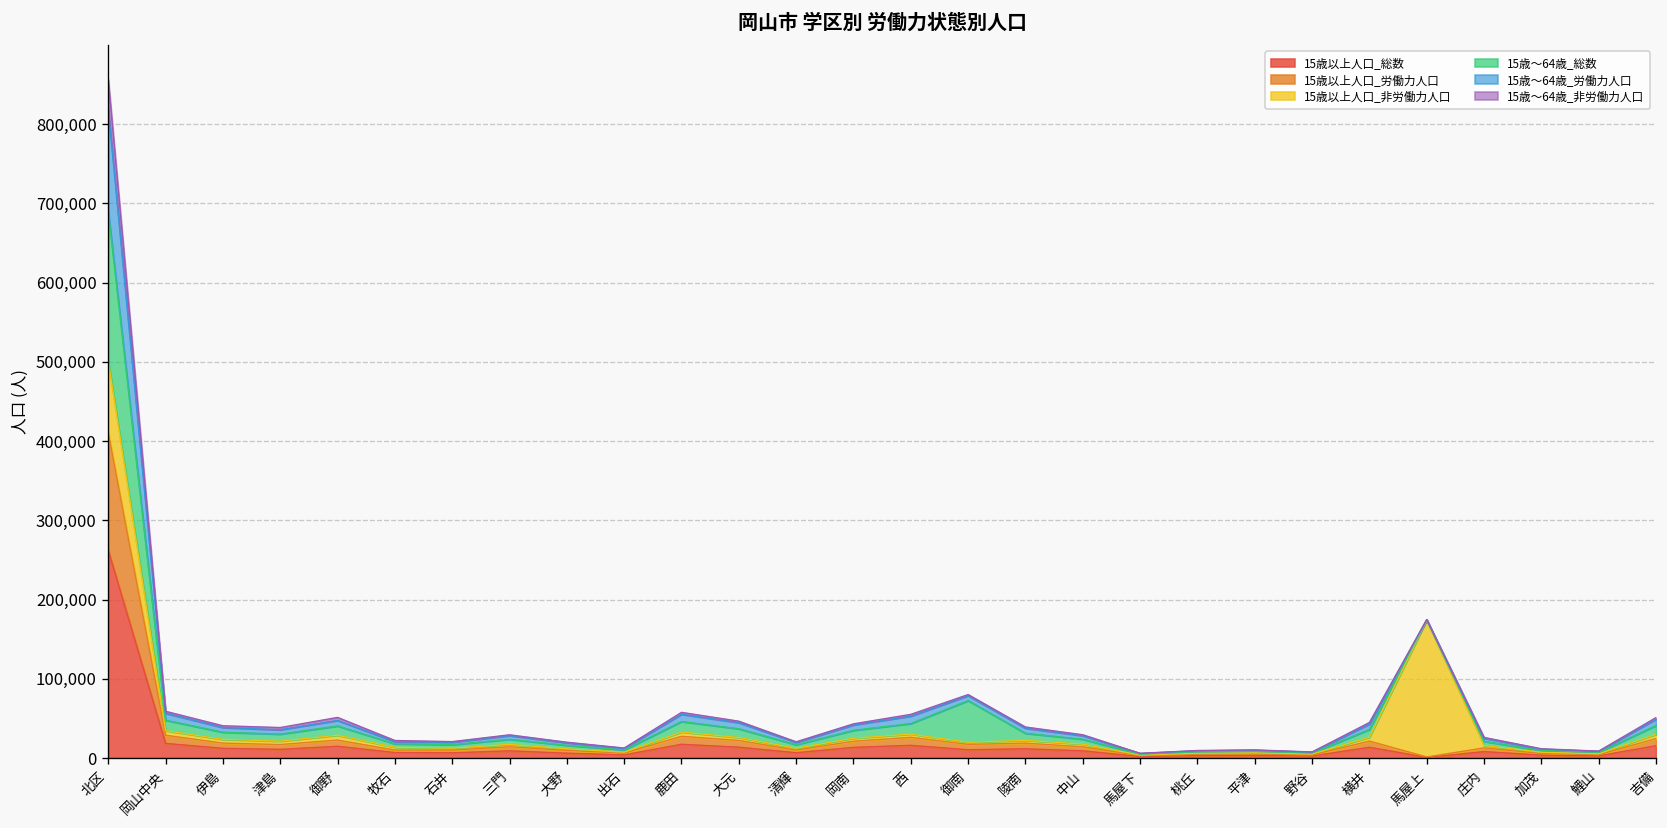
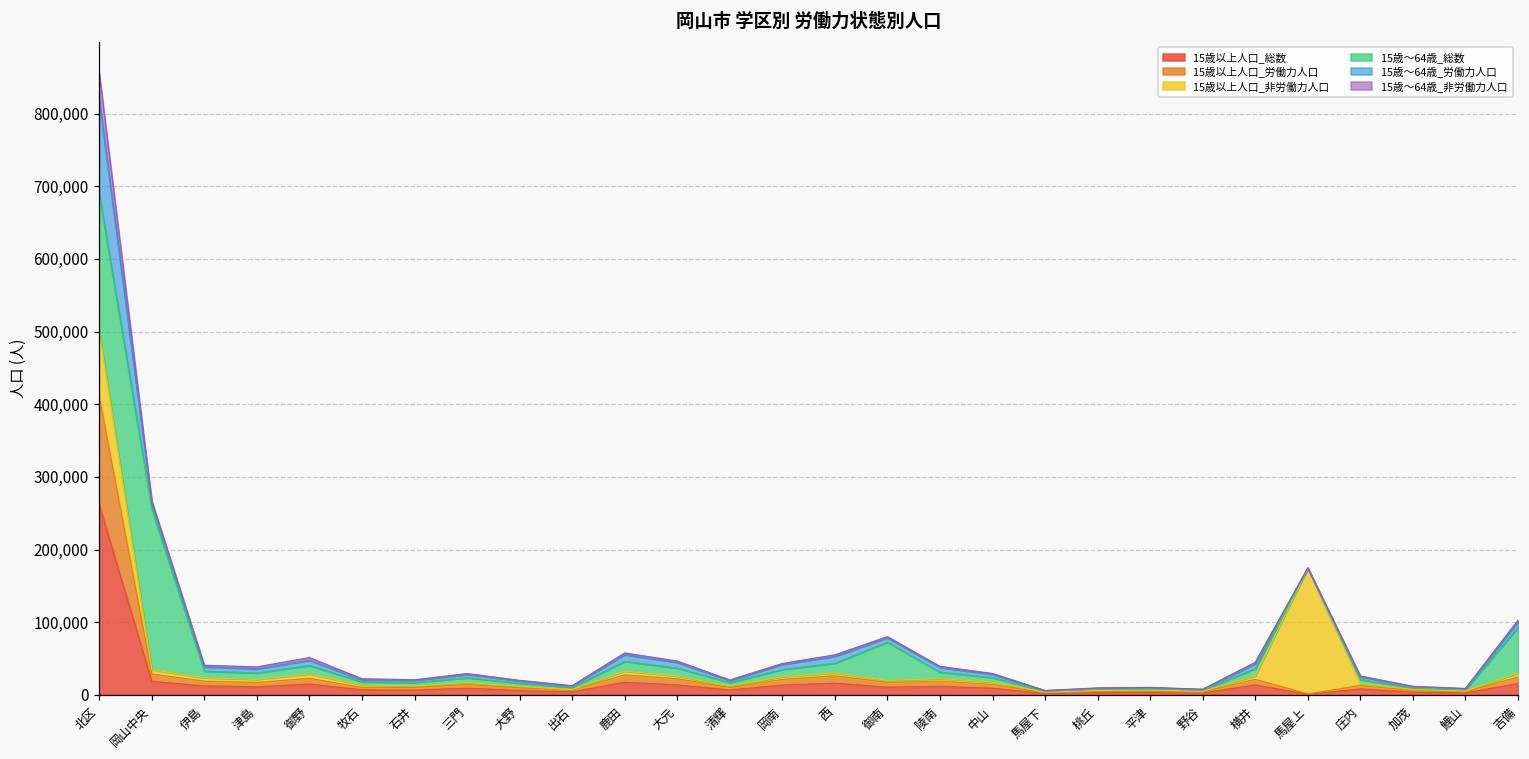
15歳～64歳_総数, 岡山中央: 10,000 -> 220,000
15歳～64歳_総数, 吉備: 10,000 -> 60,000
